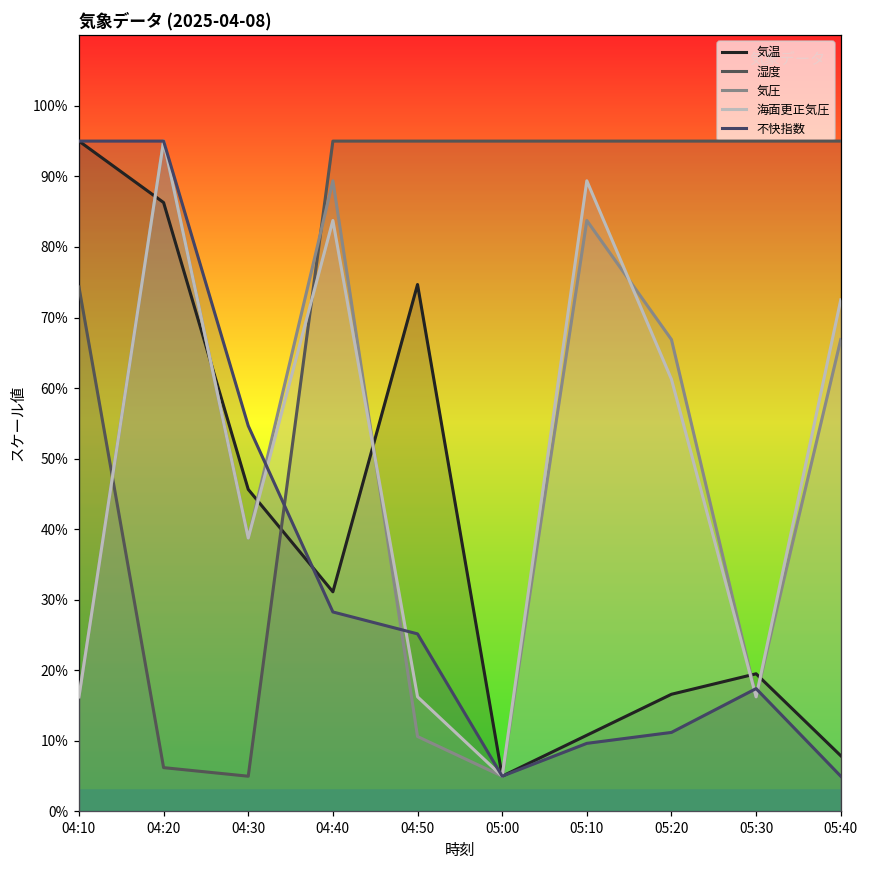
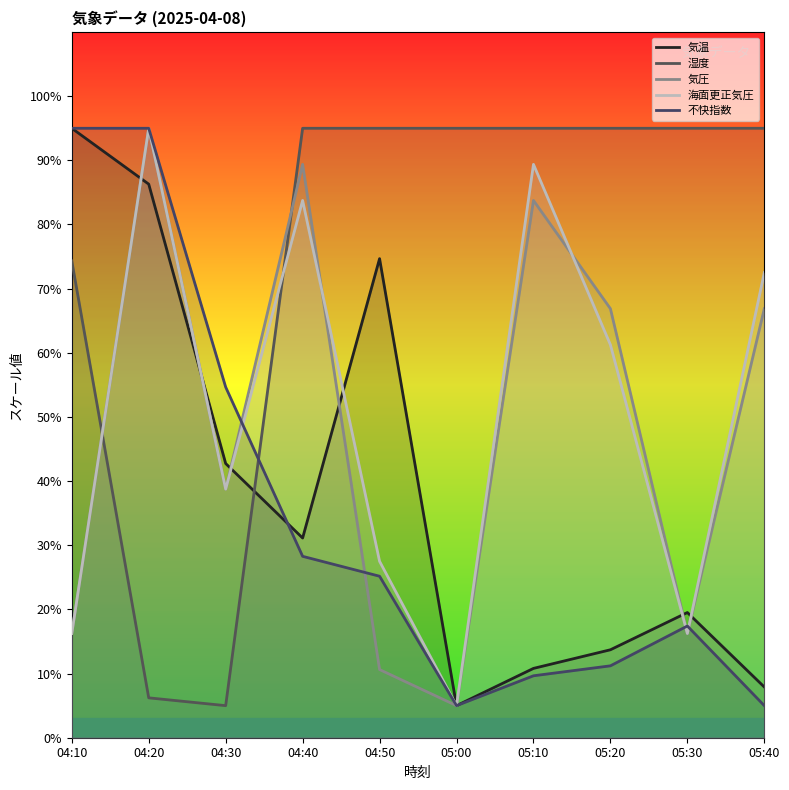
気温, 04:30: 46% -> 43%
海面更正気圧, 04:50: 16% -> 27%
気温, 05:20: 17% -> 14%
